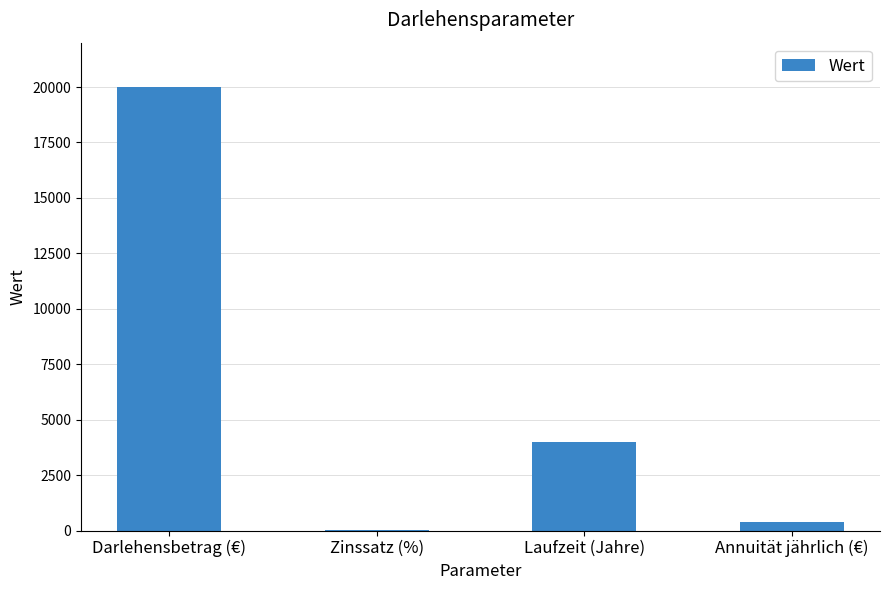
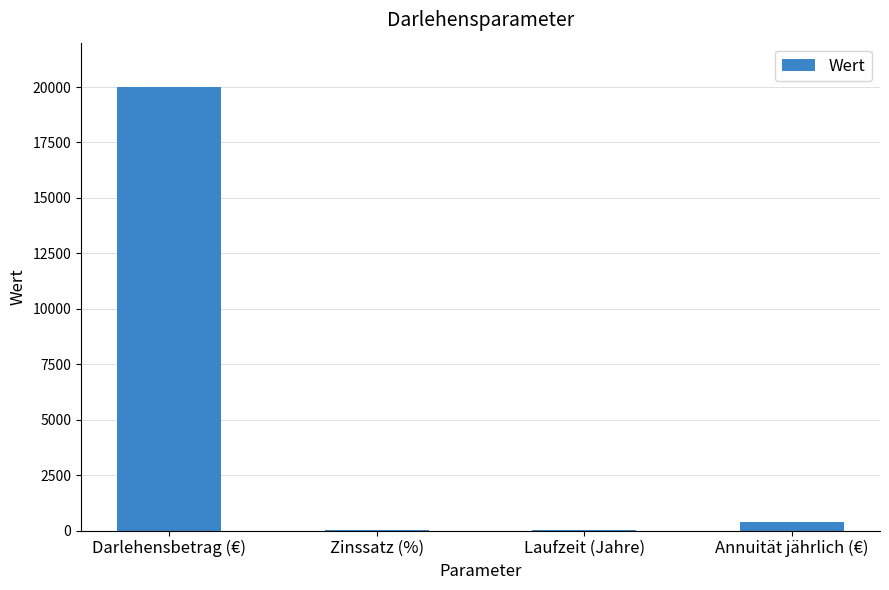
Laufzeit (Jahre): 4000 -> 0
